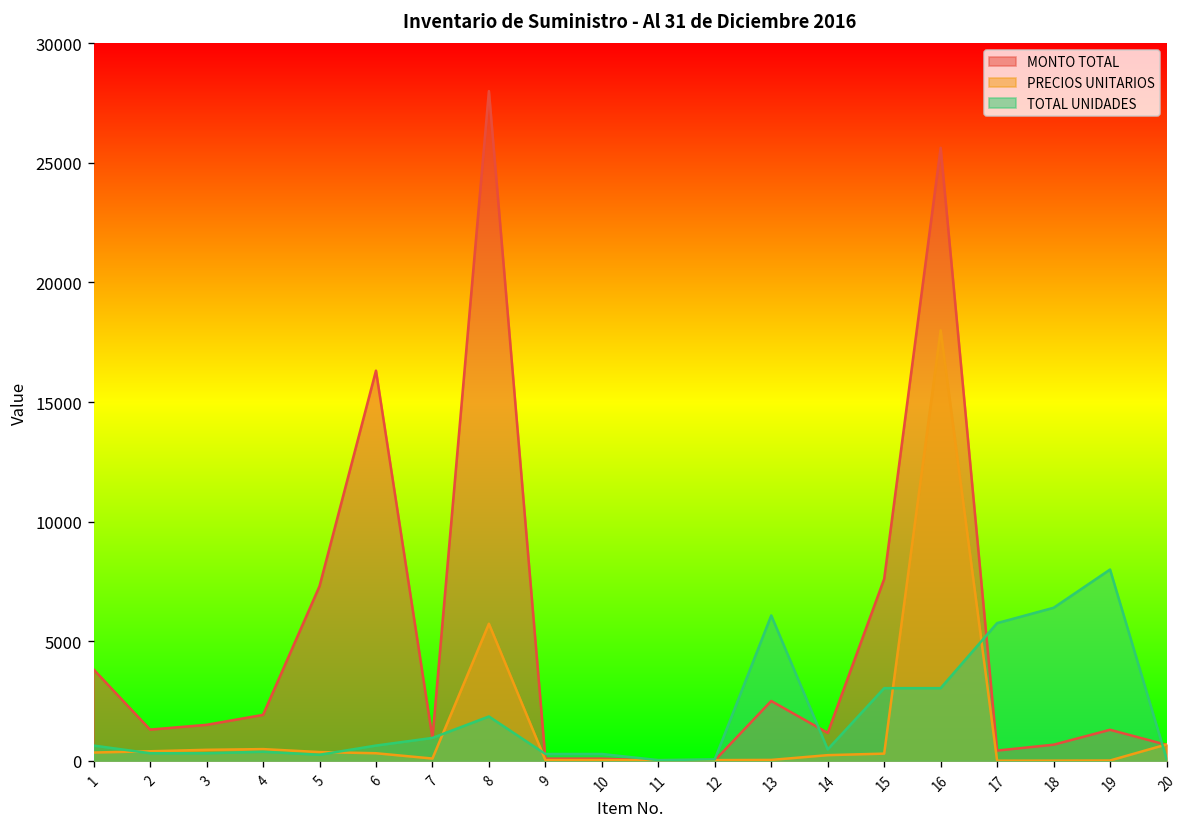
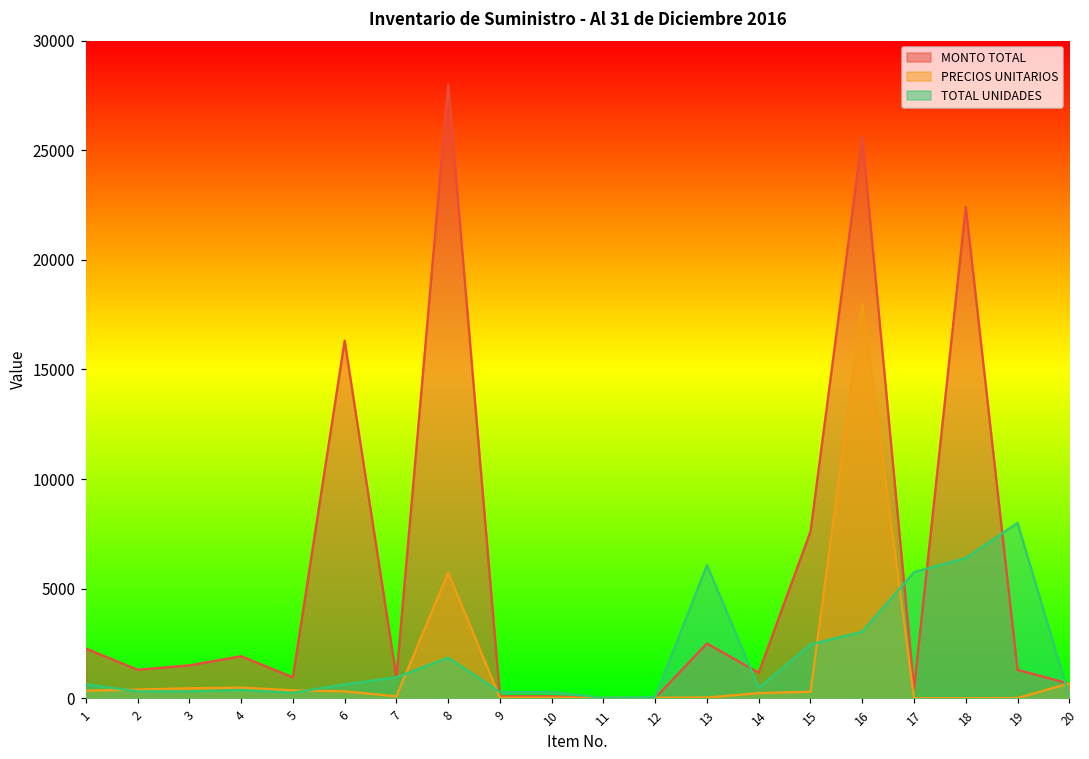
MONTO TOTAL, 1: 3800 -> 2300
MONTO TOTAL, 5: 7300 -> 1000
TOTAL UNIDADES, 15: 3000 -> 2500
MONTO TOTAL, 18: 700 -> 22400
